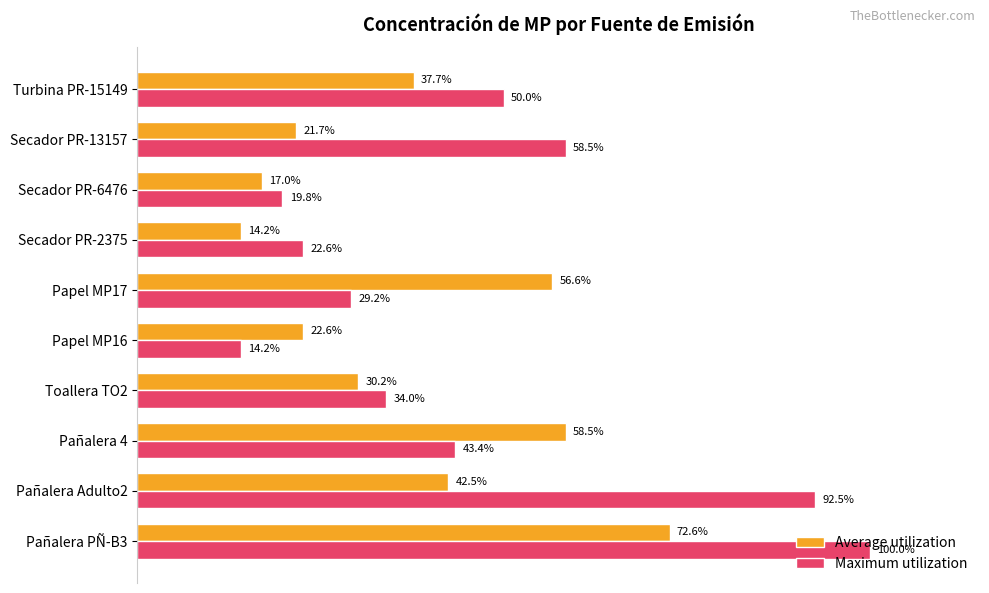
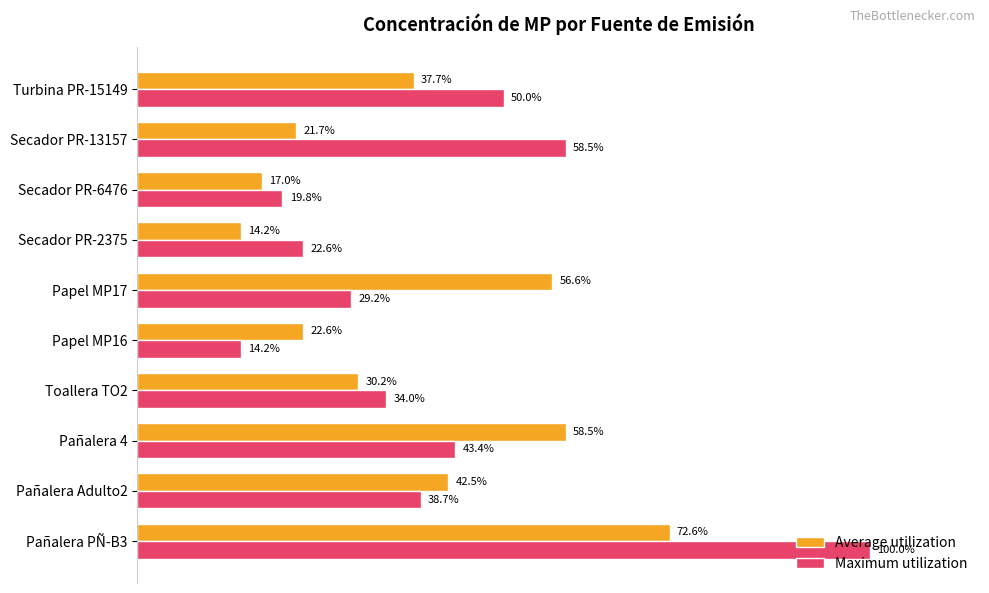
Maximum utilization, Pañalera Adulto2: 92.5% -> 38.7%
